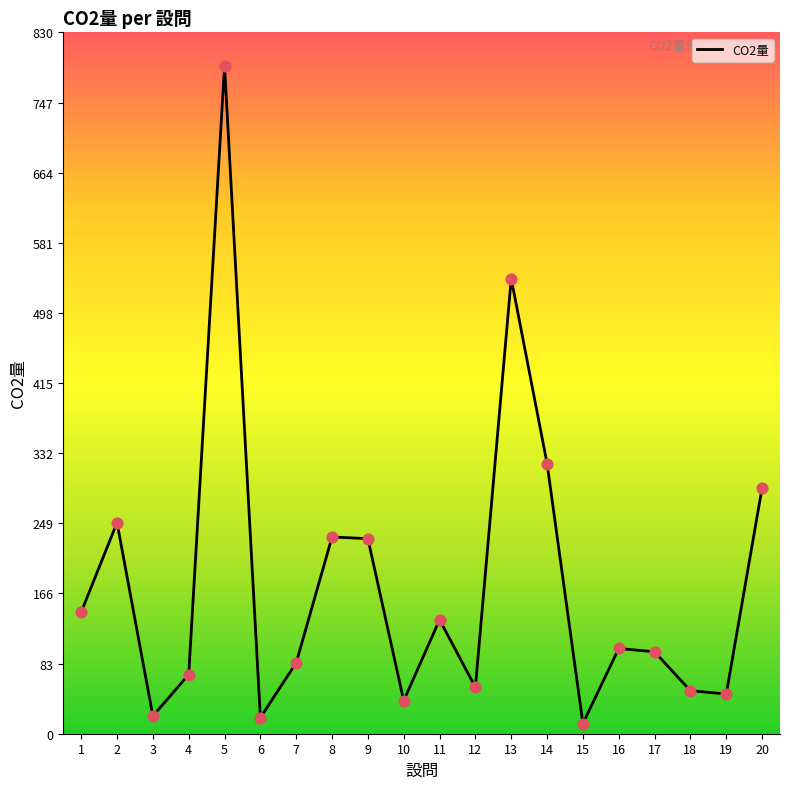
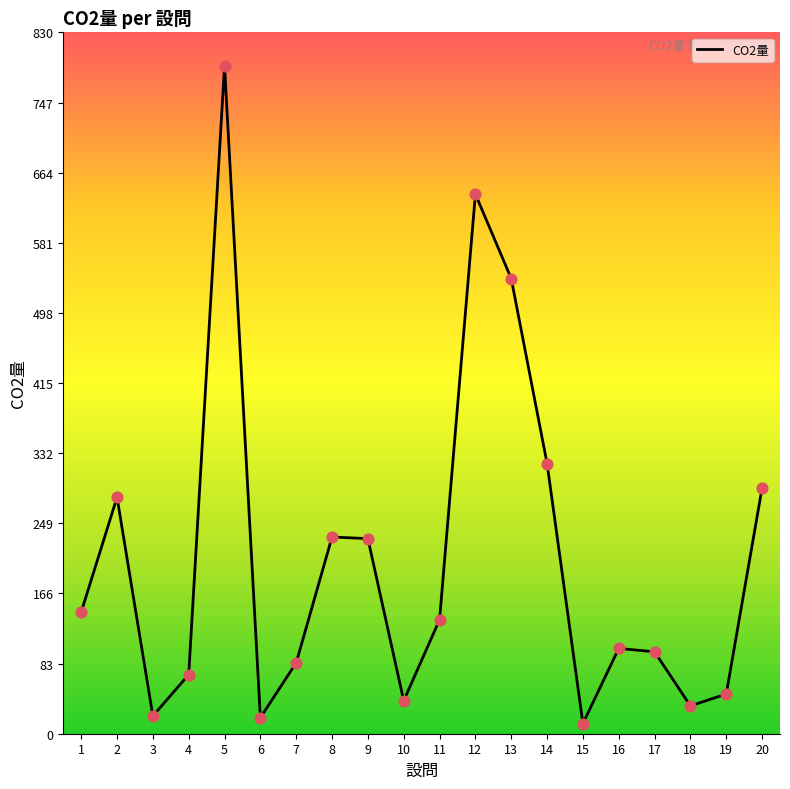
2: 250 -> 280
12: 60 -> 640
18: 50 -> 30
